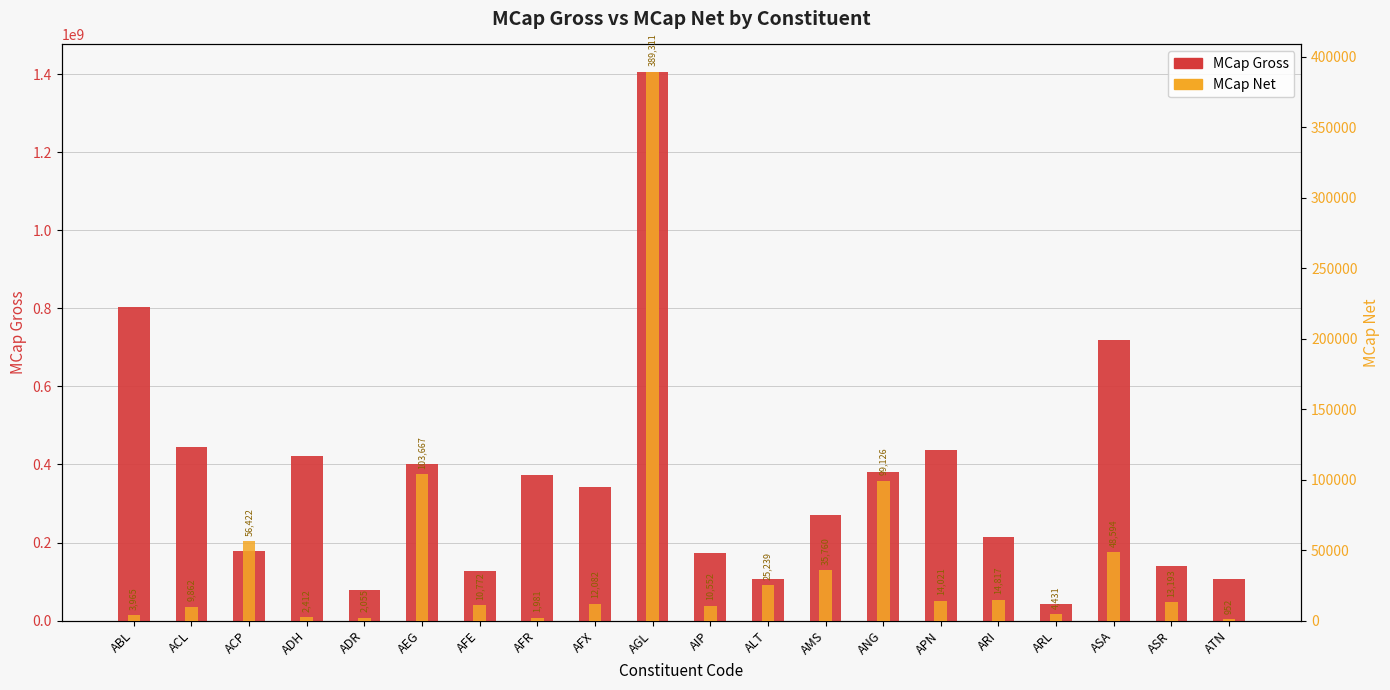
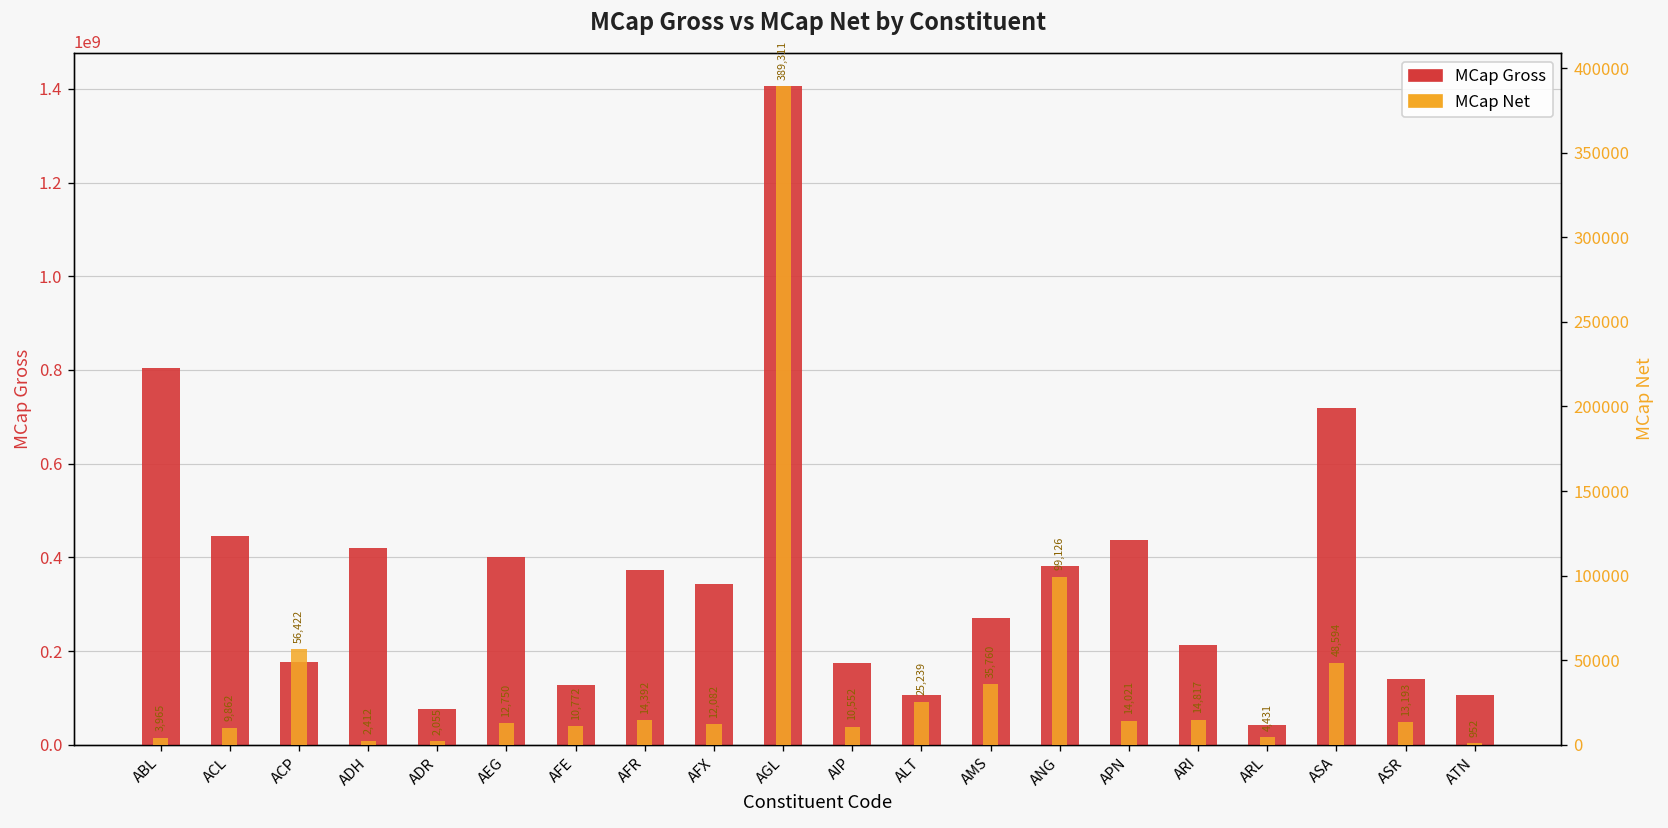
MCap Net, AEG: 103,667 -> 12,750
MCap Net, AFR: 1,981 -> 14,392
